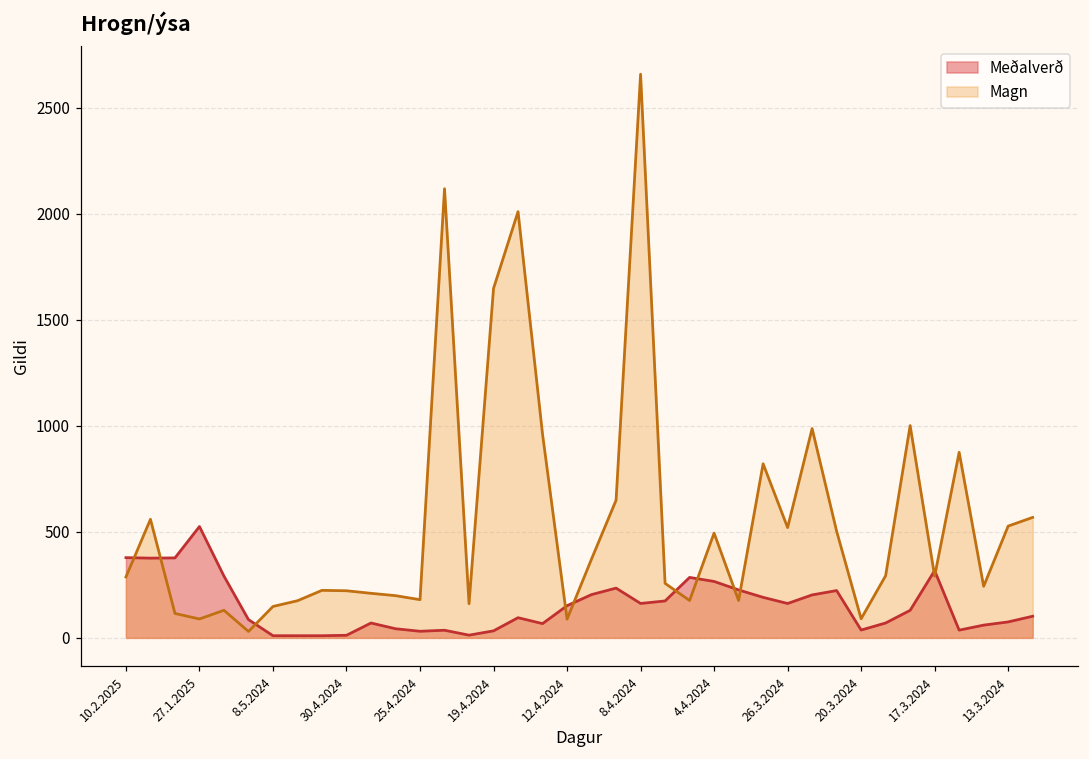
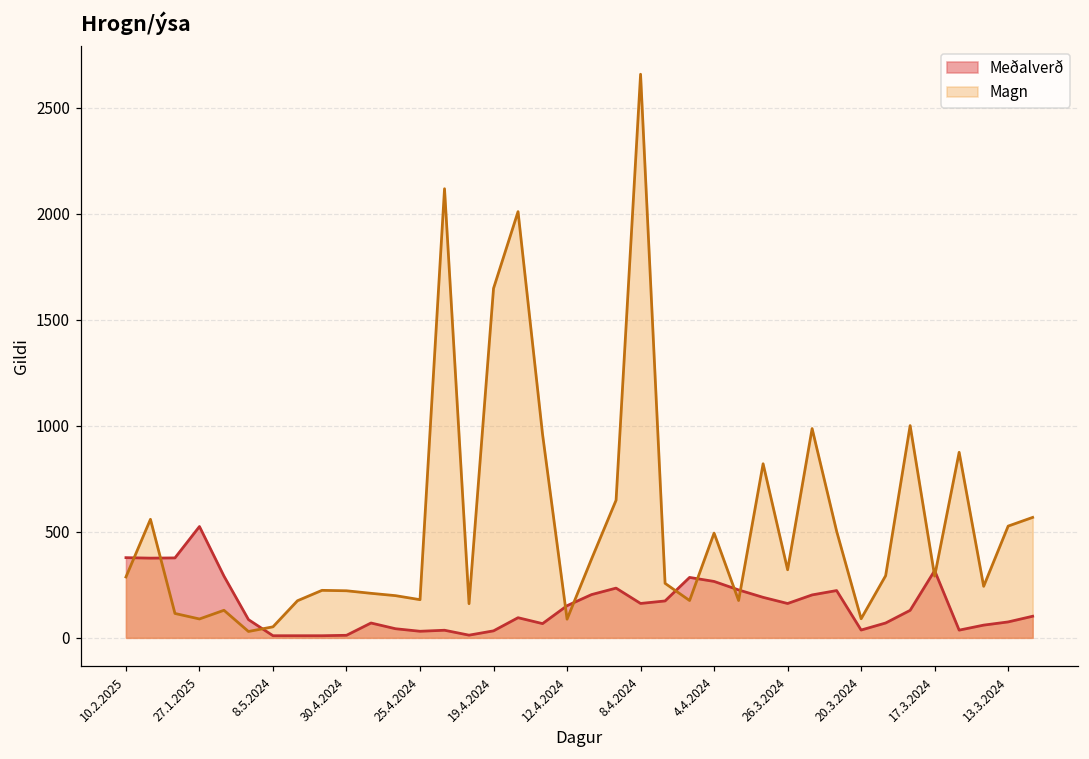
Magn, 8.5.2024: 150 -> 50
Magn, 26.3.2024: 520 -> 320
